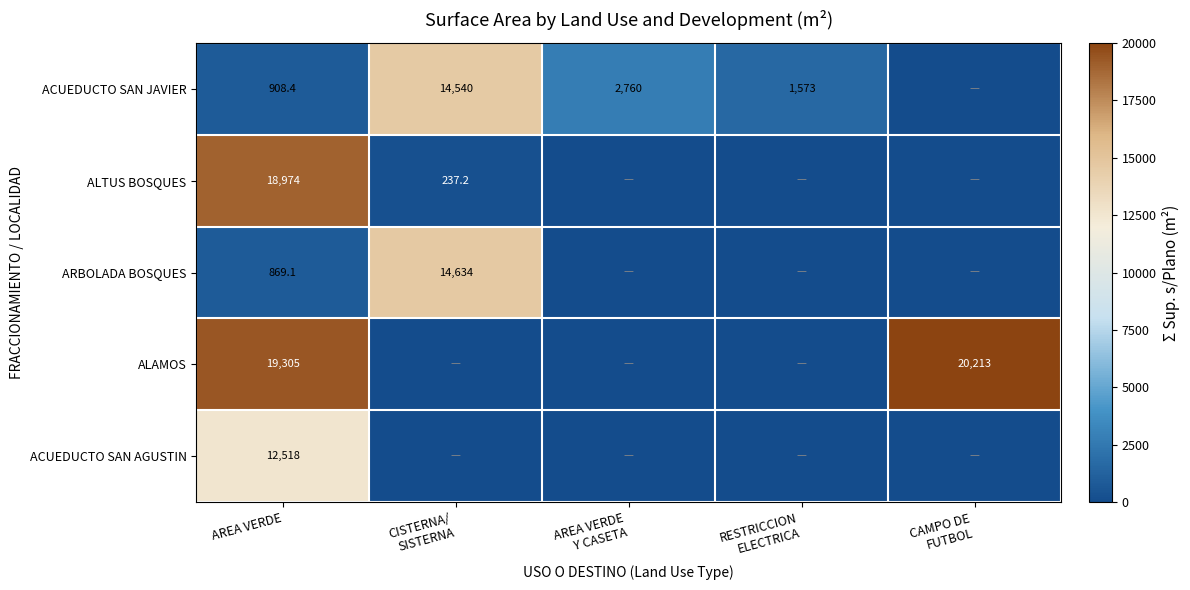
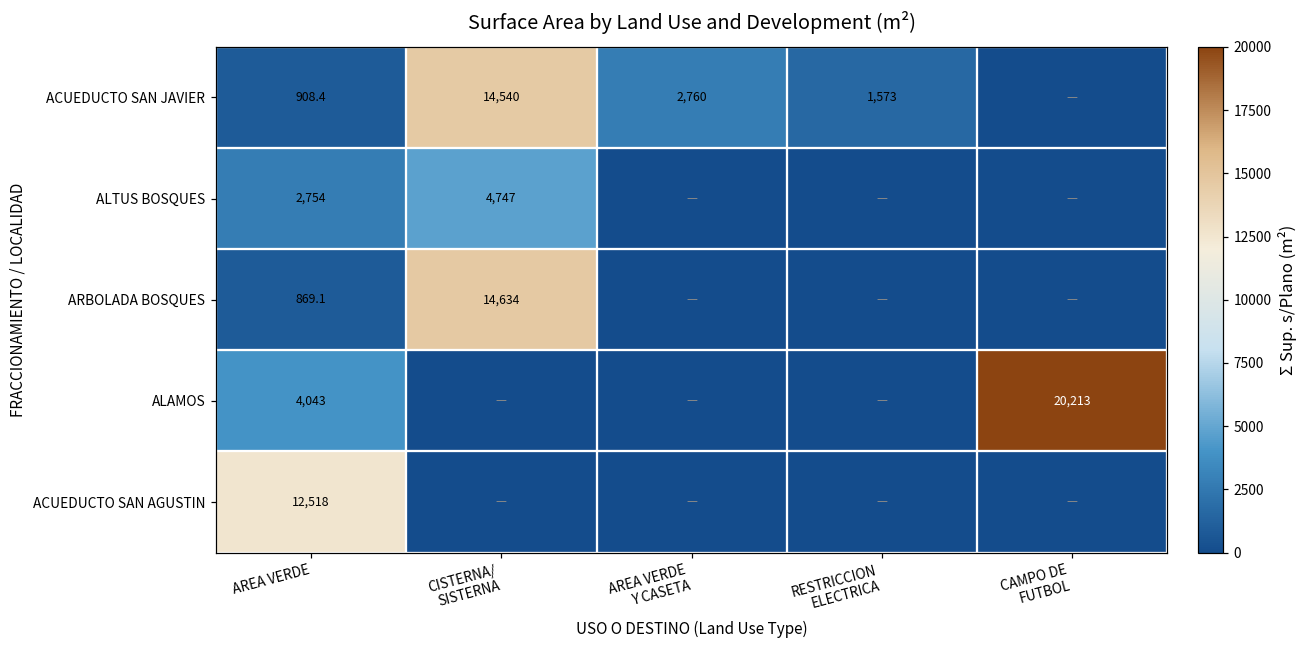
ALTUS BOSQUES, AREA VERDE: 18,974 -> 2,754
ALTUS BOSQUES, CISTERNA/ SISTERNA: 237.2 -> 4,747
ALAMOS, AREA VERDE: 19,305 -> 4,043
